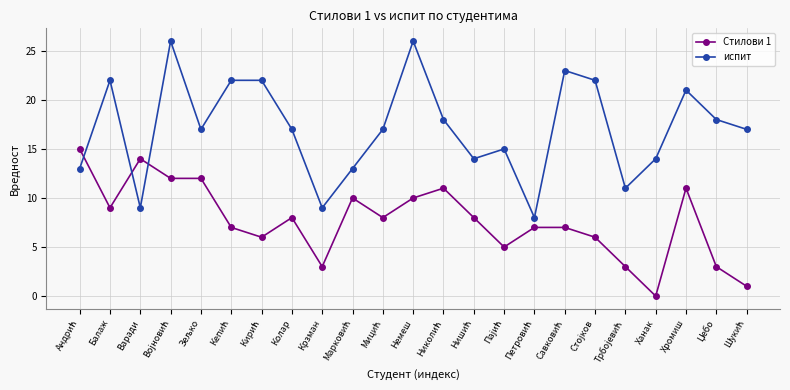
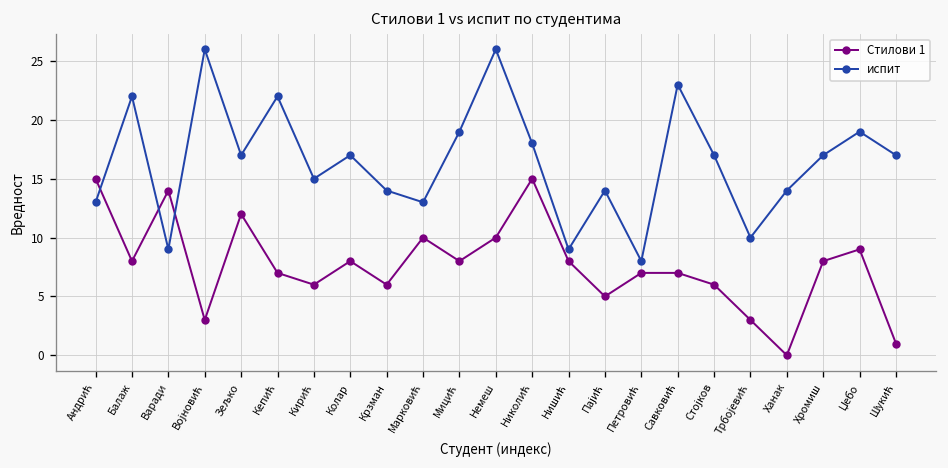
Стилови 1, Балаж: 9 -> 8
Стилови 1, Војновић: 12 -> 3
испит, Кирић: 22 -> 15
Стилови 1, Крзман: 3 -> 6
испит, Крзман: 9 -> 14
испит, Мицић: 17 -> 19
Стилови 1, Николић: 11 -> 15
испит, Нишић: 14 -> 9
испит, Пајић: 15 -> 14
испит, Стојков: 22 -> 17
испит, Трбојевић: 11 -> 10
Стилови 1, Хромиш: 11 -> 8
испит, Хромиш: 21 -> 17
Стилови 1, Џебо: 3 -> 9
испит, Џебо: 18 -> 19
